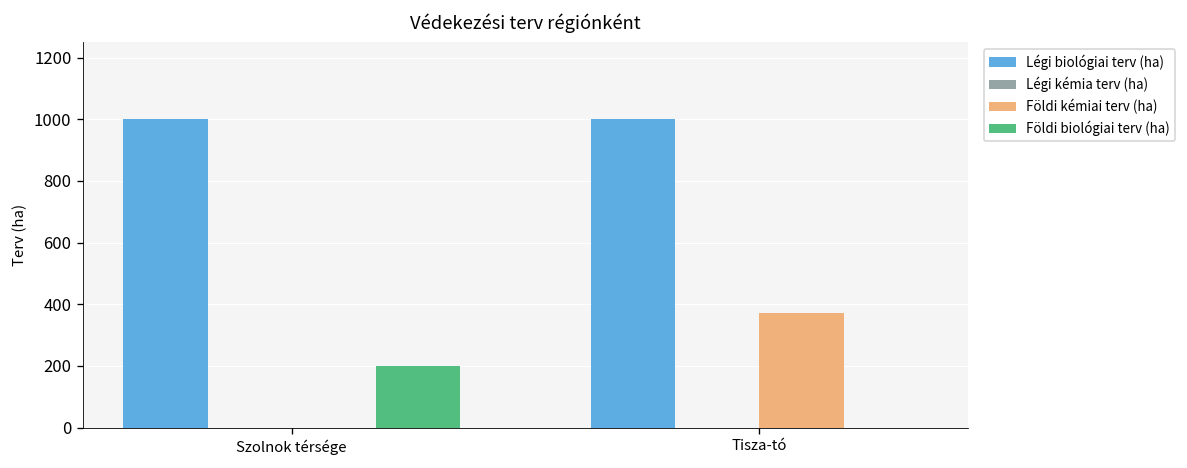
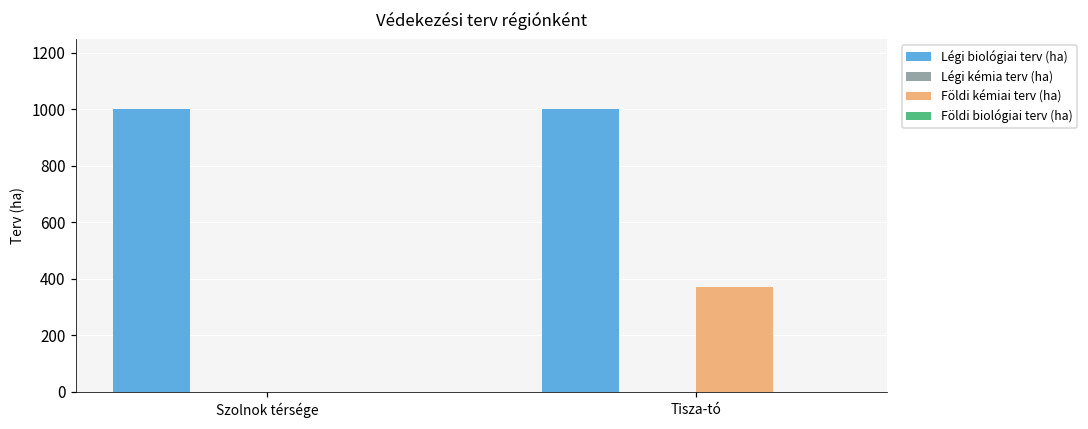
Földi biológiai terv (ha), Szolnok térsége: 200 -> 0
